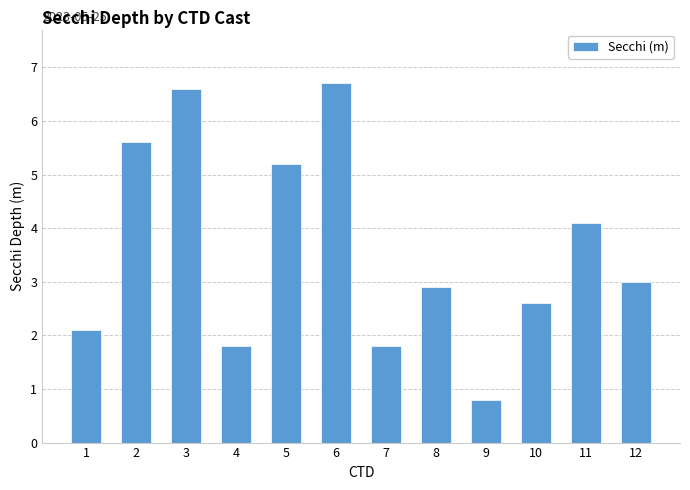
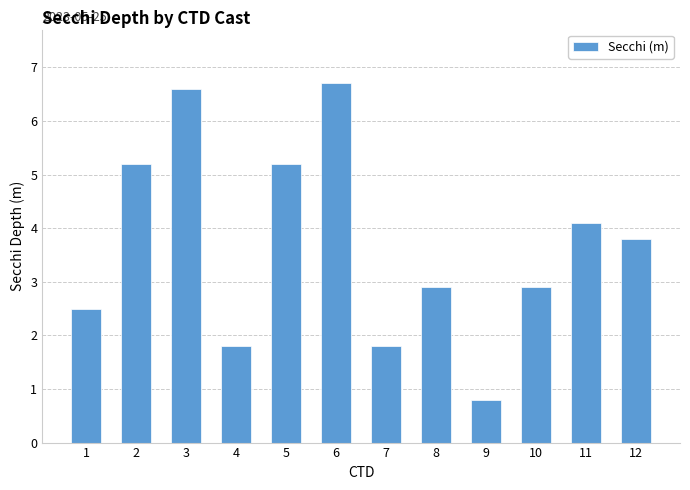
1: 2.1 -> 2.5
2: 5.6 -> 5.2
10: 2.6 -> 2.9
12: 3.0 -> 3.8
